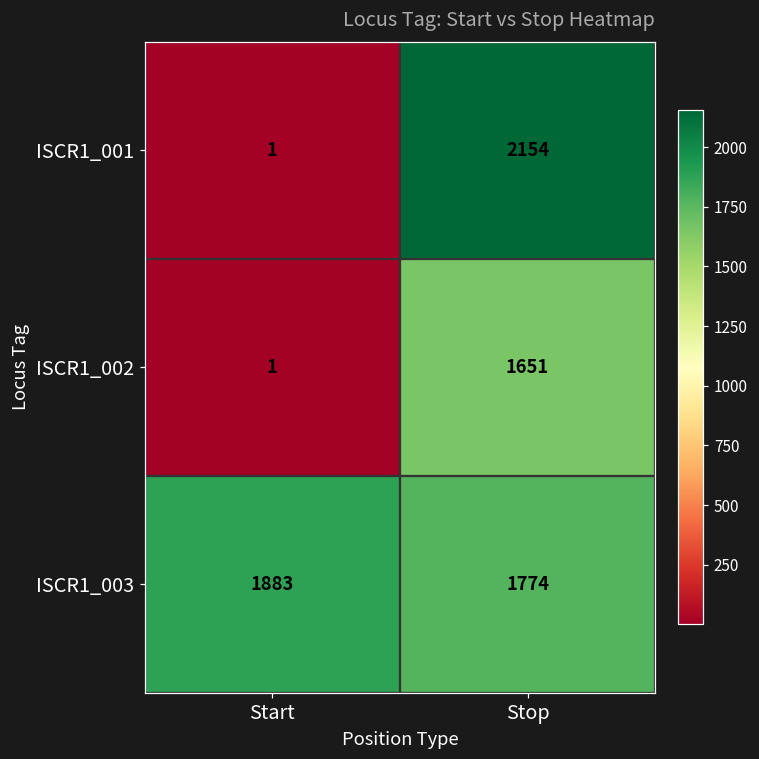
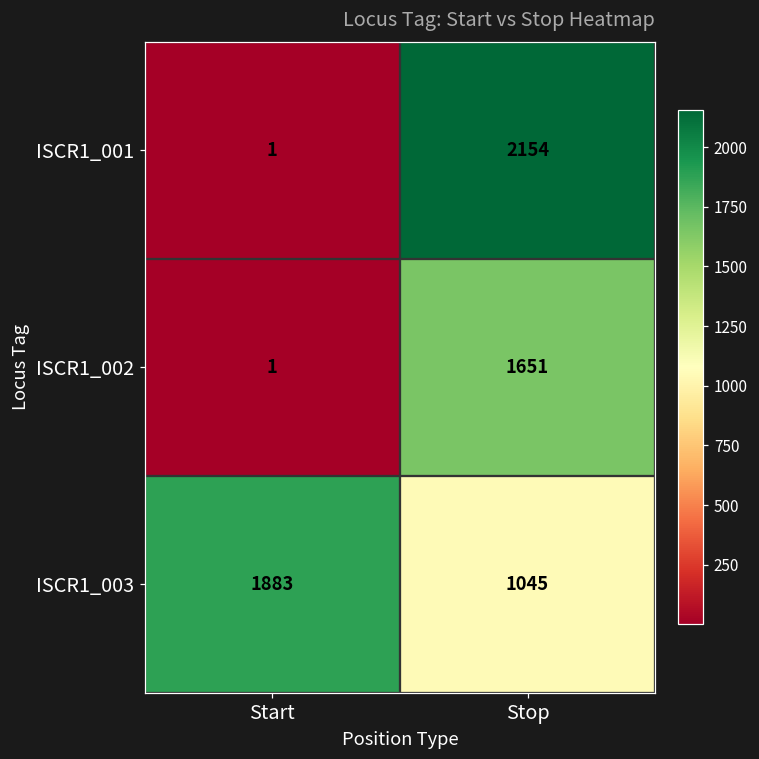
ISCR1_003, Stop: 1774 -> 1045
